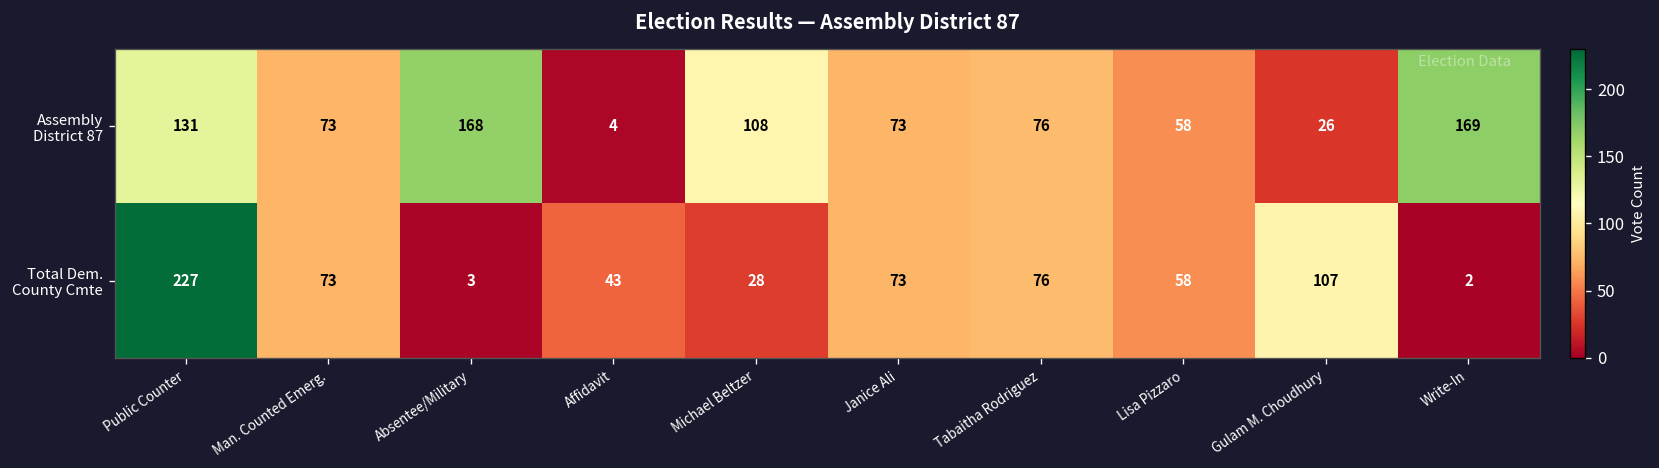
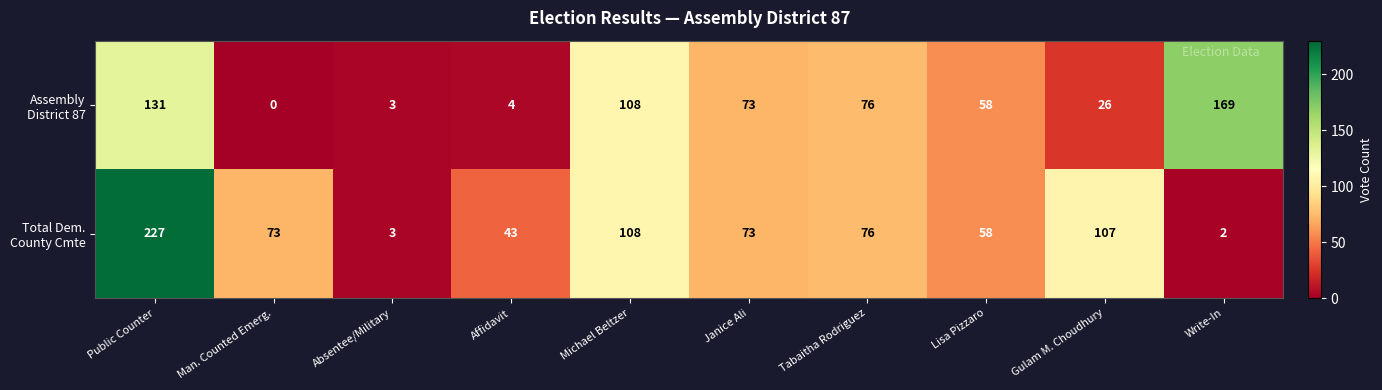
Assembly District 87, Man. Counted Emerg.: 73 -> 0
Assembly District 87, Absentee/Military: 168 -> 3
Total Dem. County Cmte, Michael Beltzer: 28 -> 108
